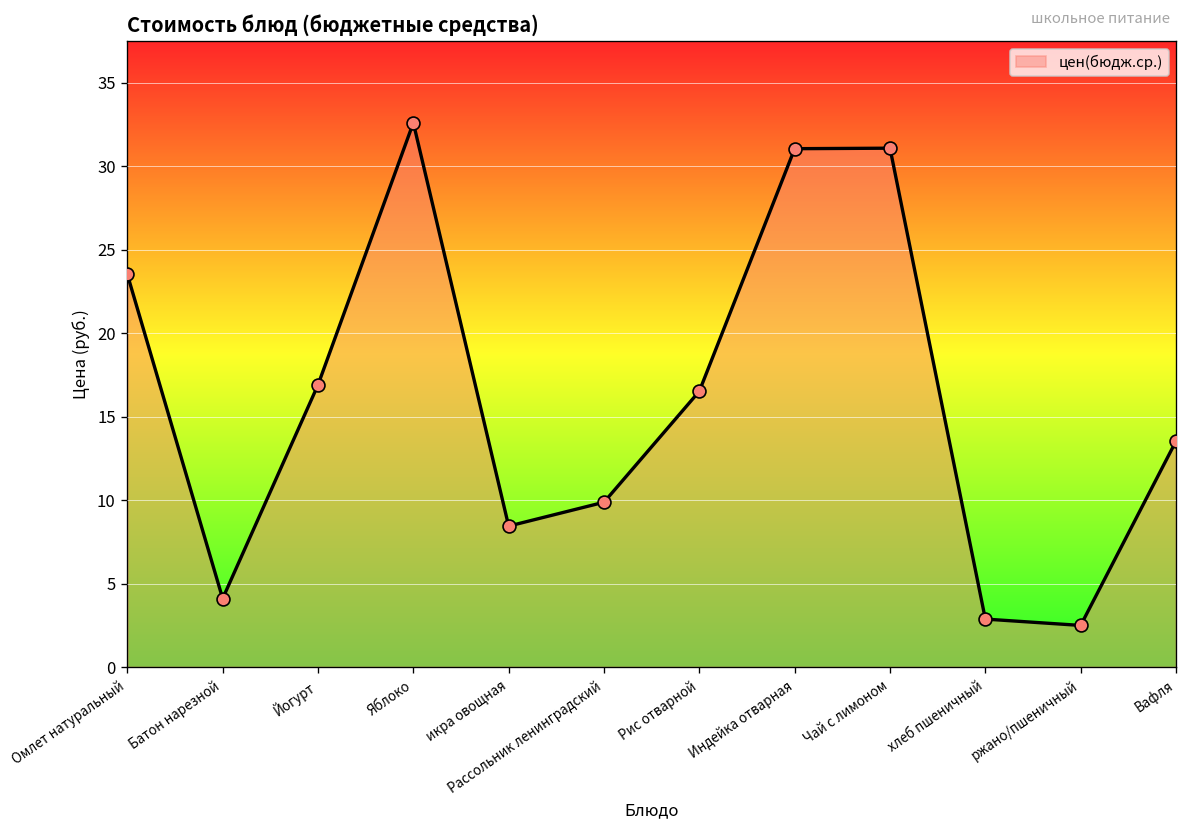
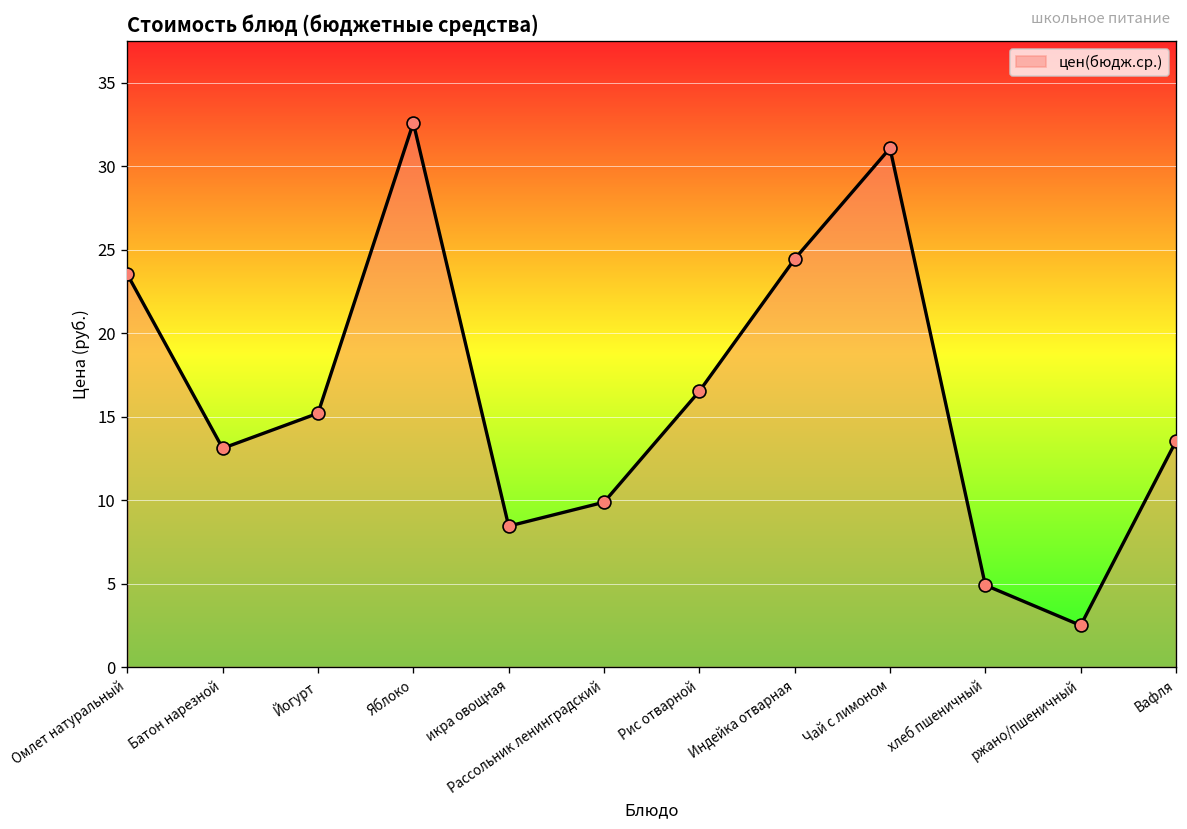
Батон нарезной: 4.1 -> 13.1
Йогурт: 16.9 -> 15.2
Индейка отварная: 31.1 -> 24.4
хлеб пшеничный: 2.9 -> 4.9
